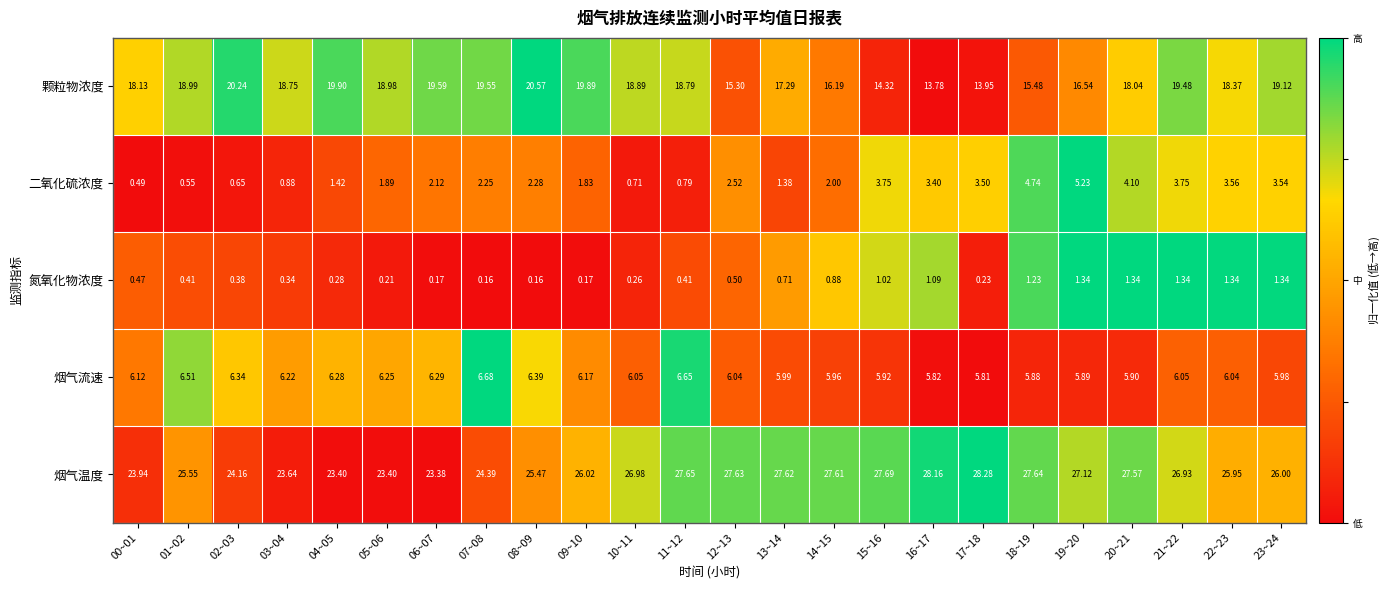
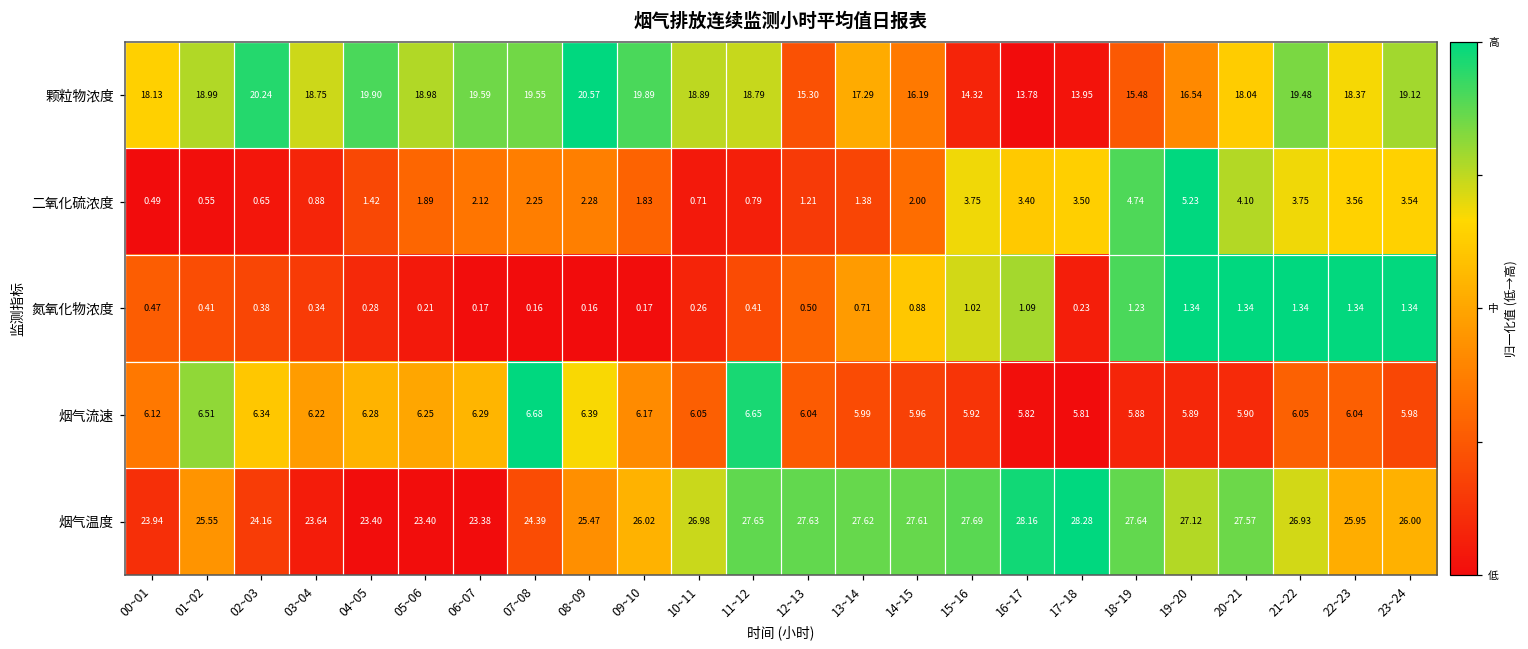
二氧化硫浓度, 12~13: 2.52 -> 1.21
